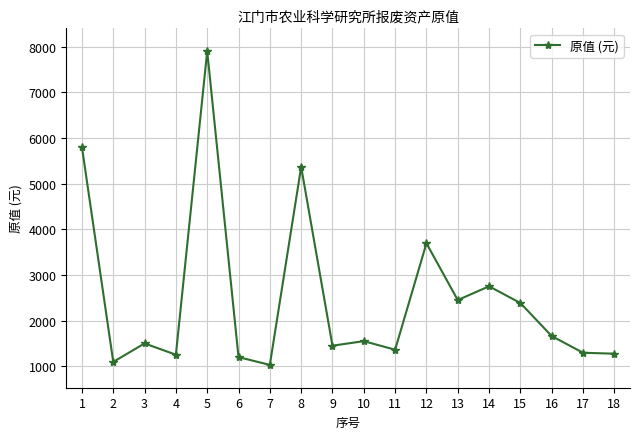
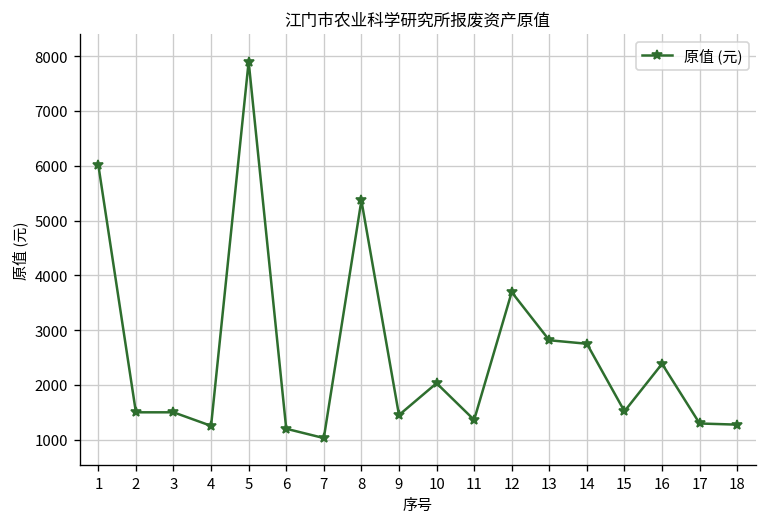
1: 5800 -> 6000
2: 1100 -> 1500
10: 1600 -> 2000
13: 2500 -> 2800
15: 2400 -> 1500
16: 1700 -> 2400
